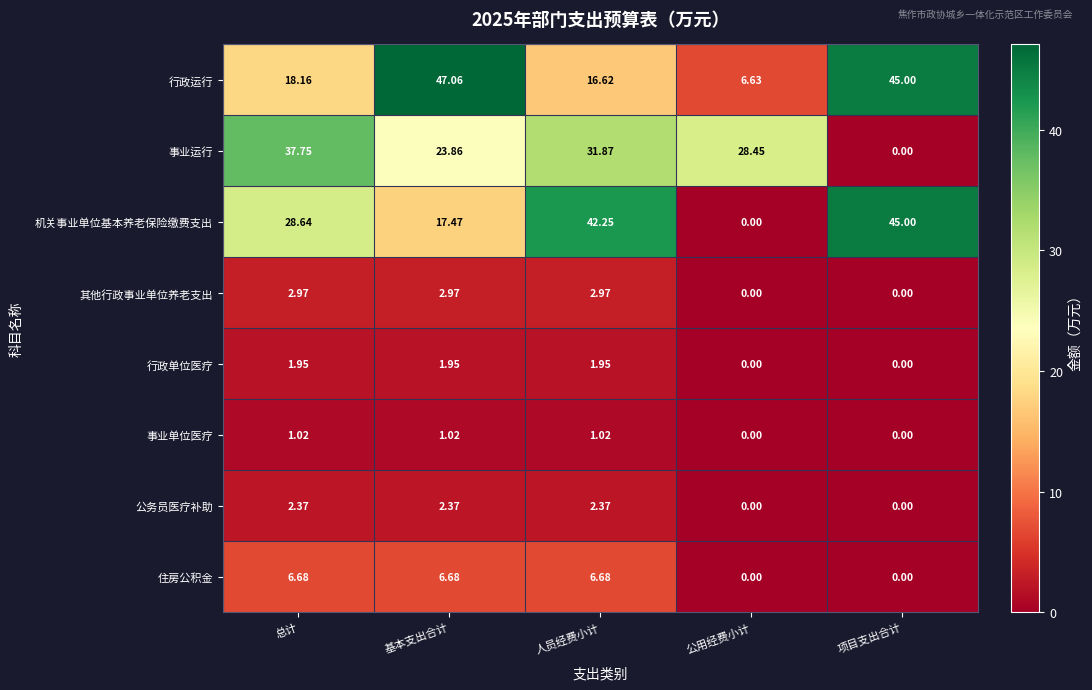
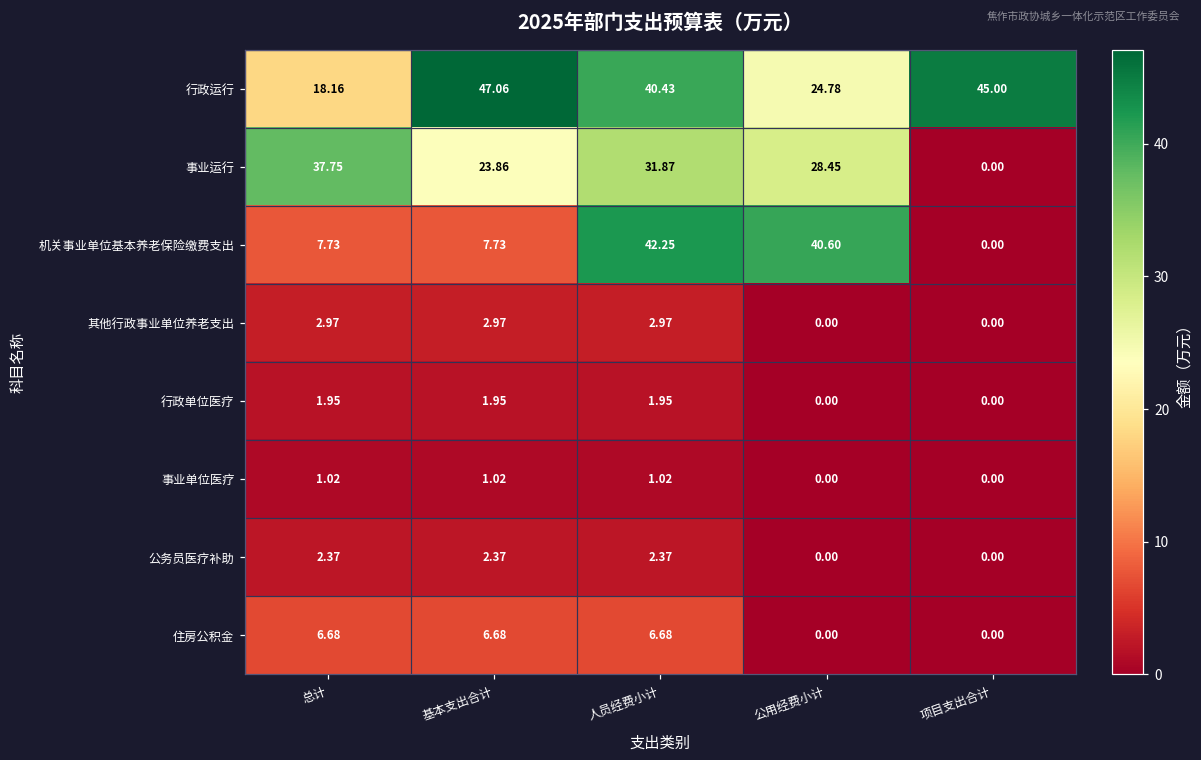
行政运行, 人员经费小计: 16.62 -> 40.43
行政运行, 公用经费小计: 6.63 -> 24.78
机关事业单位基本养老保险缴费支出, 总计: 28.64 -> 7.73
机关事业单位基本养老保险缴费支出, 基本支出合计: 17.47 -> 7.73
机关事业单位基本养老保险缴费支出, 公用经费小计: 0.00 -> 40.60
机关事业单位基本养老保险缴费支出, 项目支出合计: 45.00 -> 0.00
